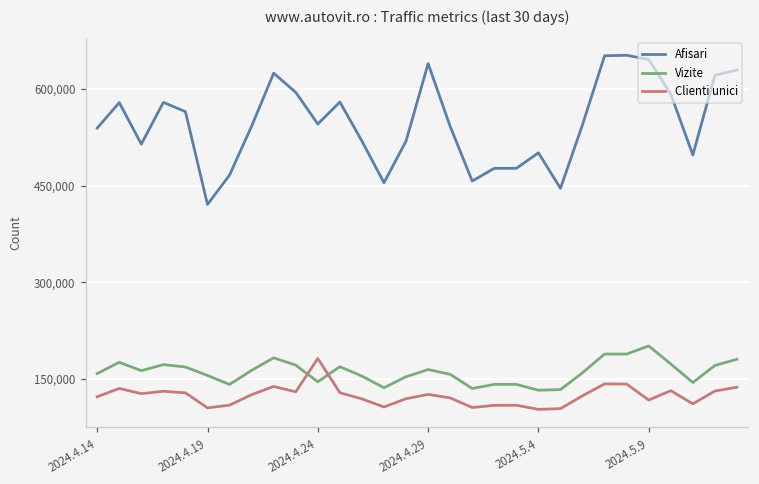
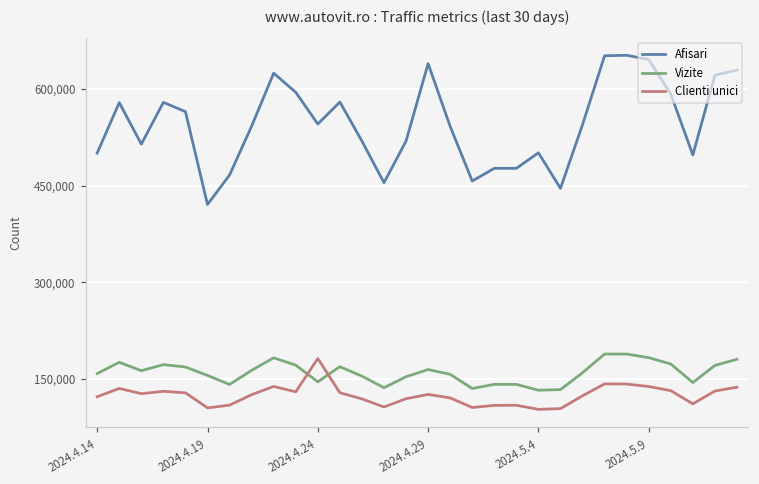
Afisari, 2024.4.14: 540,000 -> 500,000
Vizite, 2024.5.9: 200,000 -> 180,000
Clienti unici, 2024.5.9: 120,000 -> 140,000
